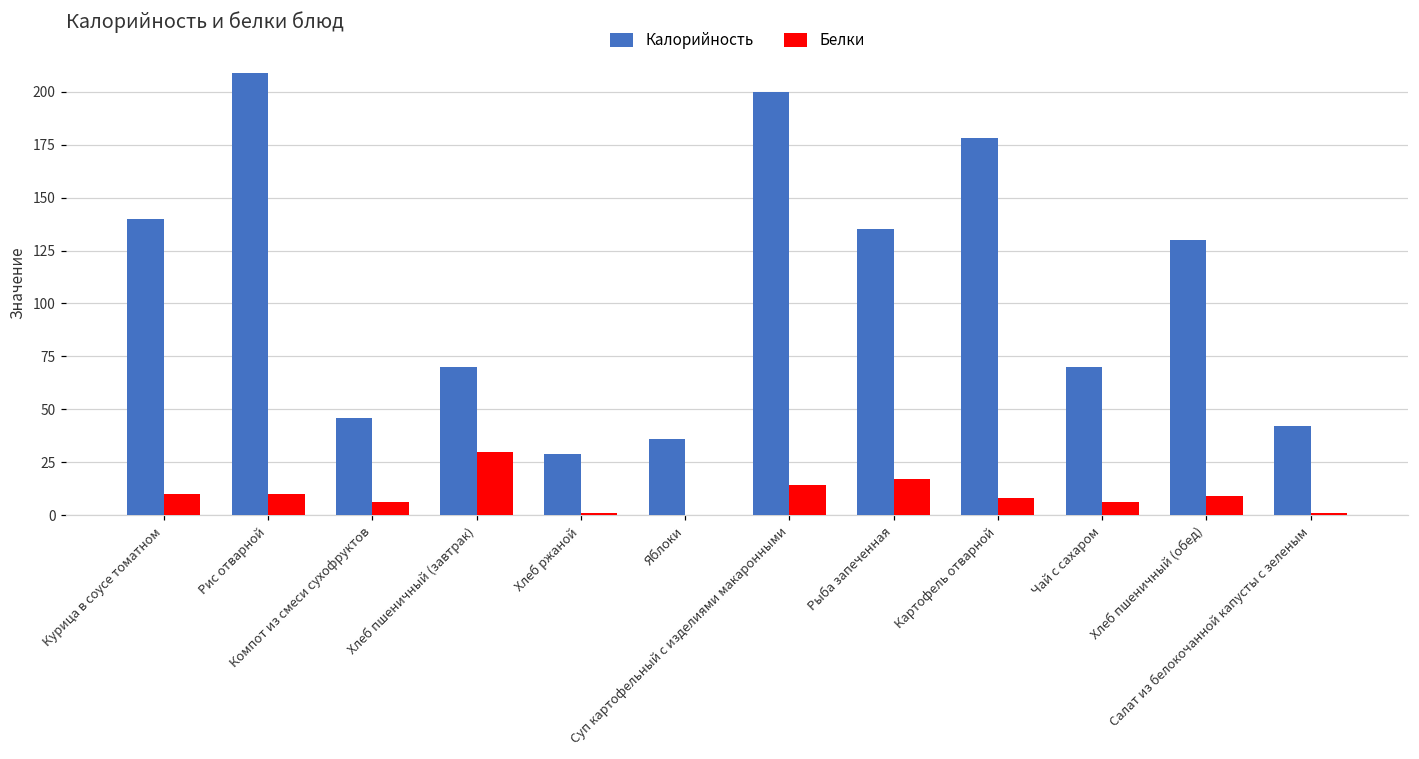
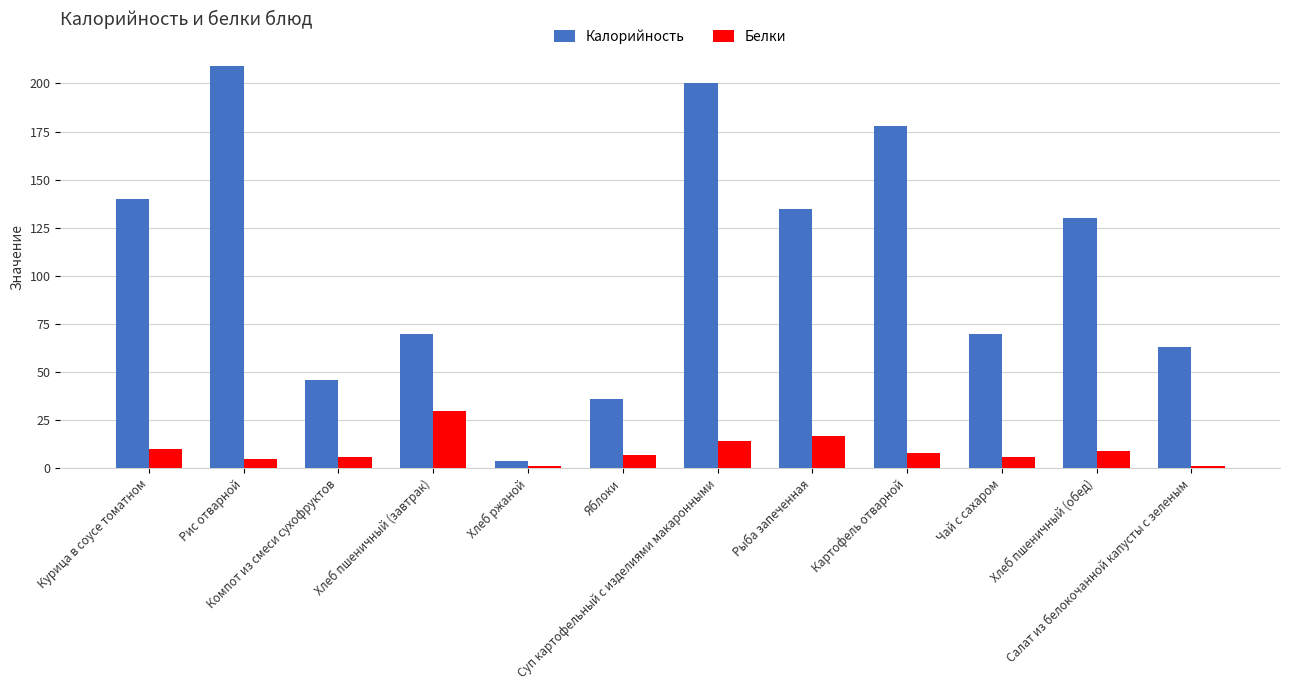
Белки, Рис отварной: 10 -> 5
Калорийность, Хлеб ржаной: 29 -> 4
Белки, Яблоки: 0 -> 7
Калорийность, Салат из белокочанной капусты с зеленым: 42 -> 63
